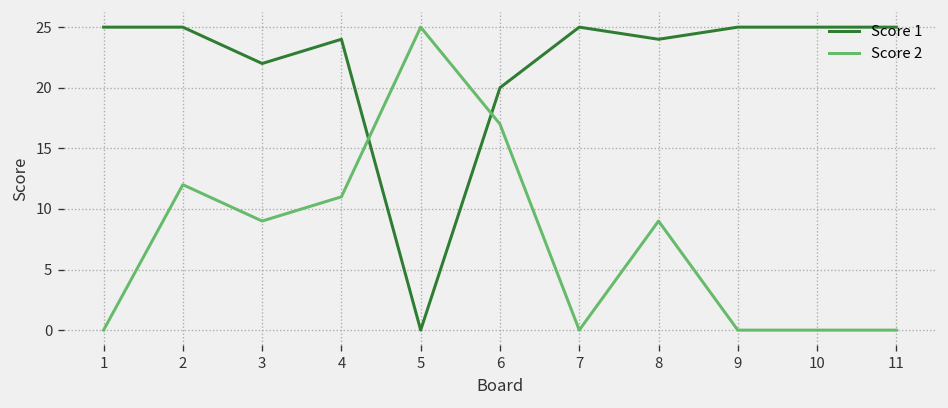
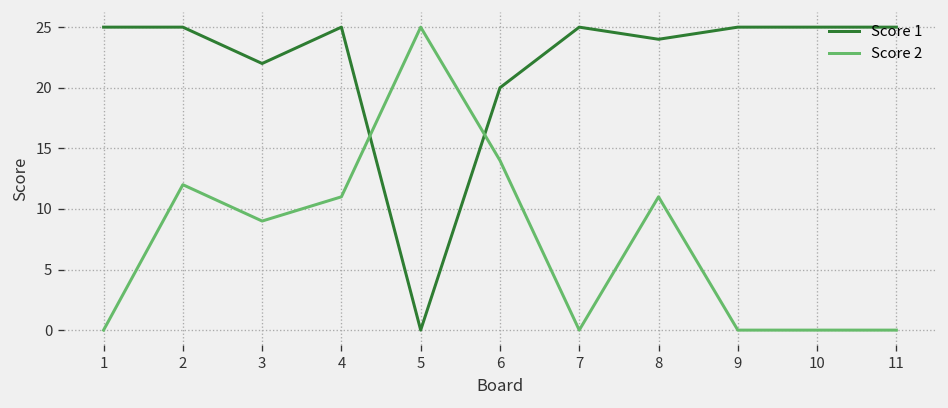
Score 1, 4: 24 -> 25
Score 2, 6: 17 -> 14
Score 2, 8: 9 -> 11
